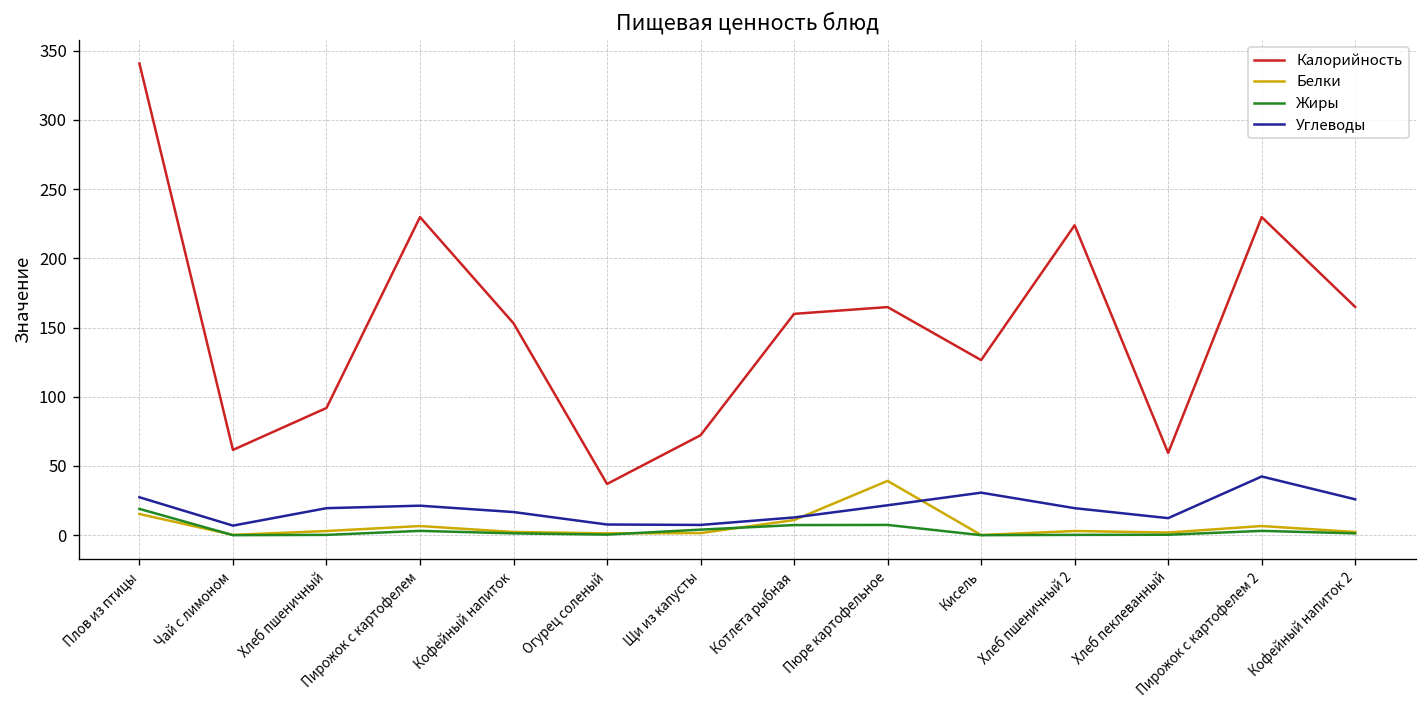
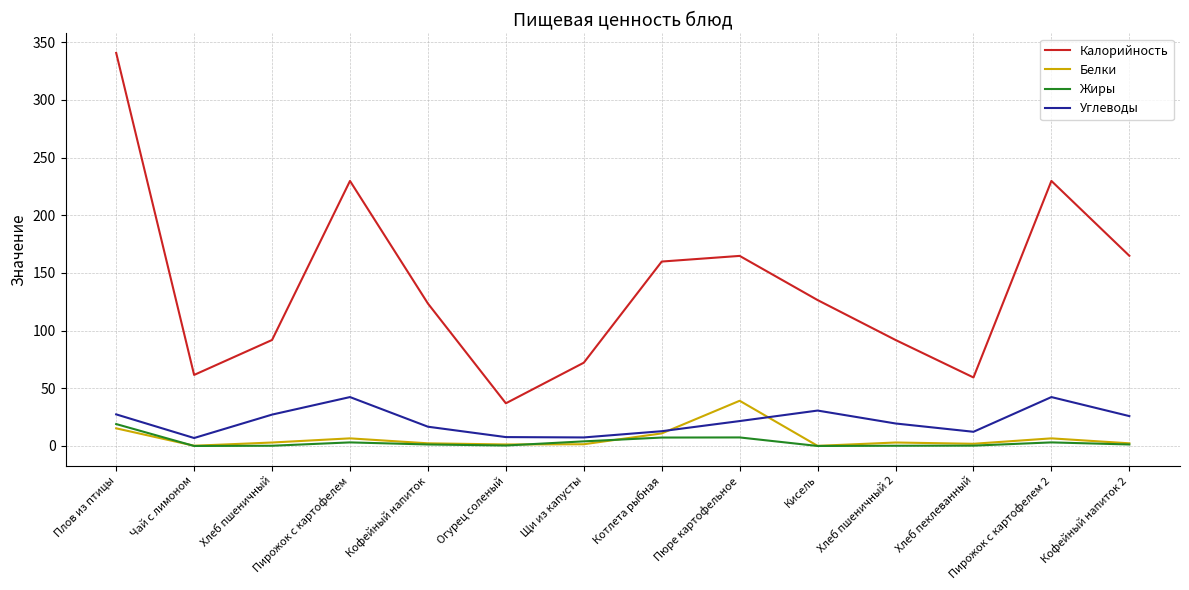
Углеводы, Хлеб пшеничный: 20 -> 27
Углеводы, Пирожок с картофелем: 21 -> 42
Калорийность, Кофейный напиток: 153 -> 124
Калорийность, Хлеб пшеничный 2: 224 -> 92
